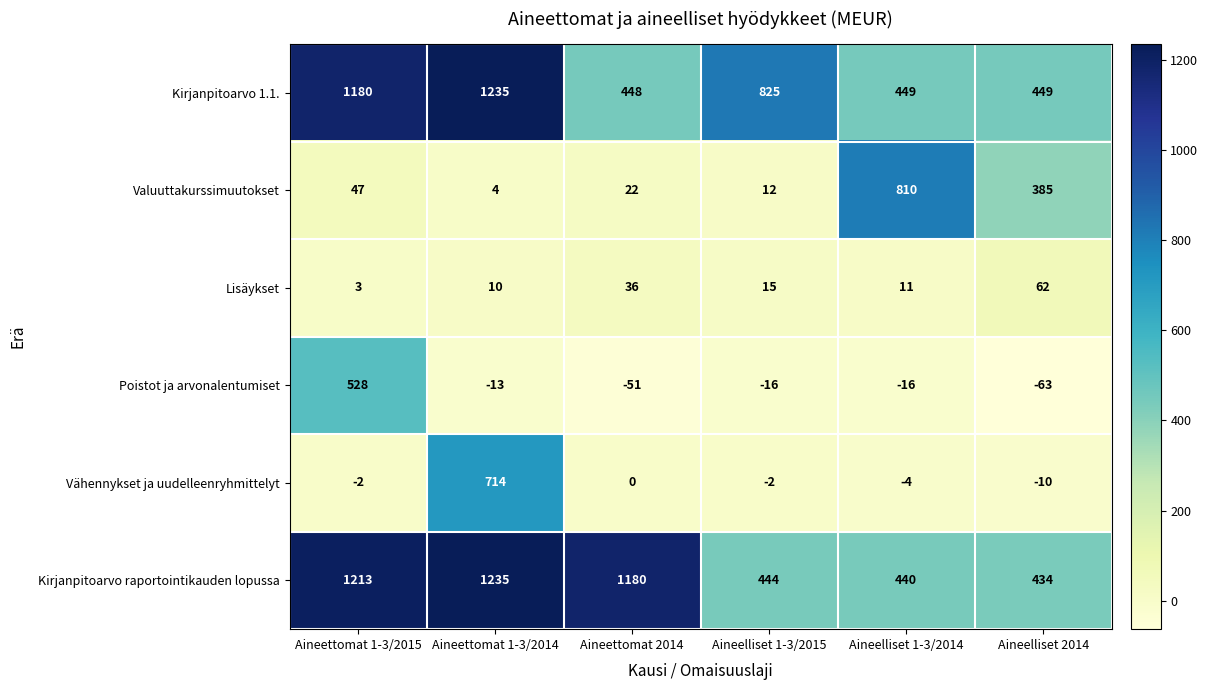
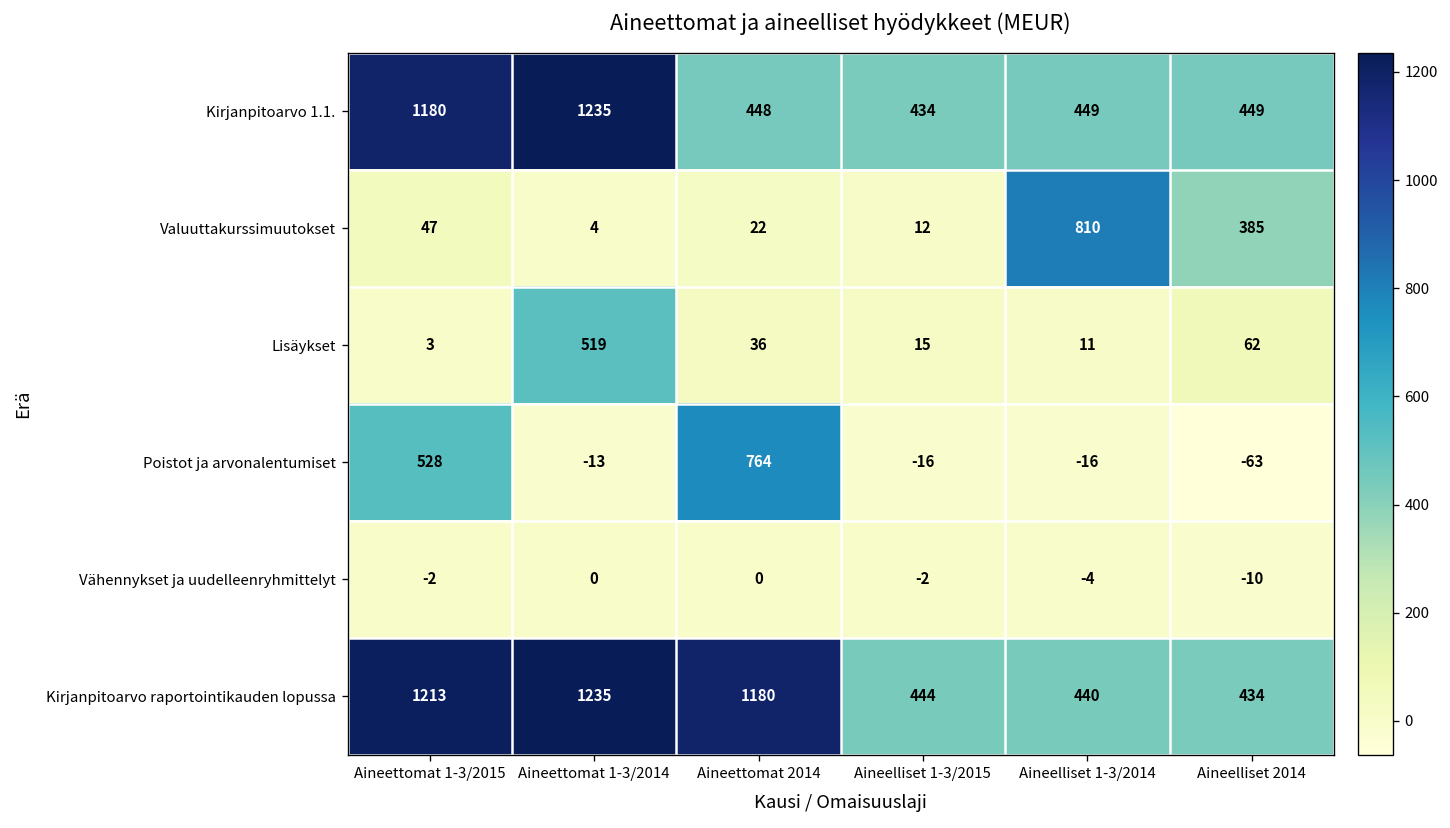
Kirjanpitoarvo 1.1., Aineelliset 1-3/2015: 825 -> 434
Lisäykset, Aineettomat 1-3/2014: 10 -> 519
Poistot ja arvonalentumiset, Aineettomat 2014: -51 -> 764
Vähennykset ja uudelleenryhmittelyt, Aineettomat 1-3/2014: 714 -> 0
